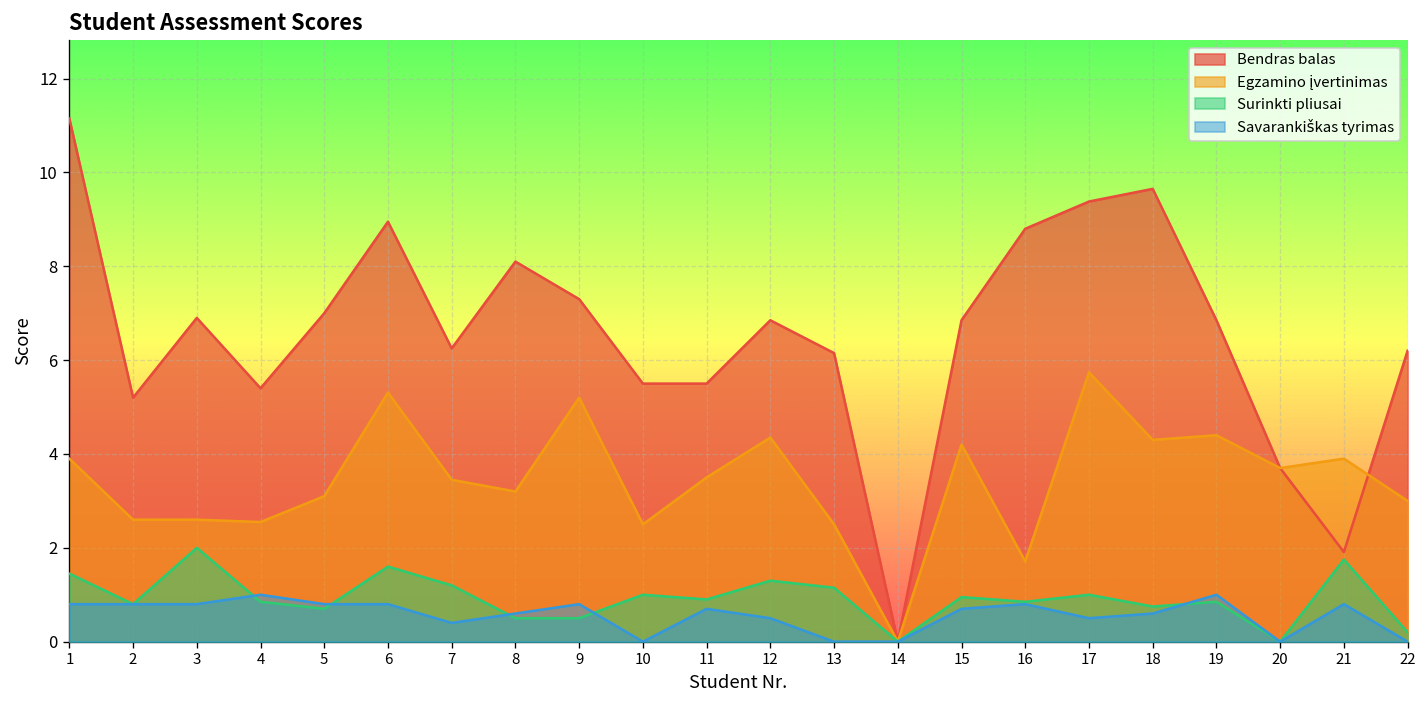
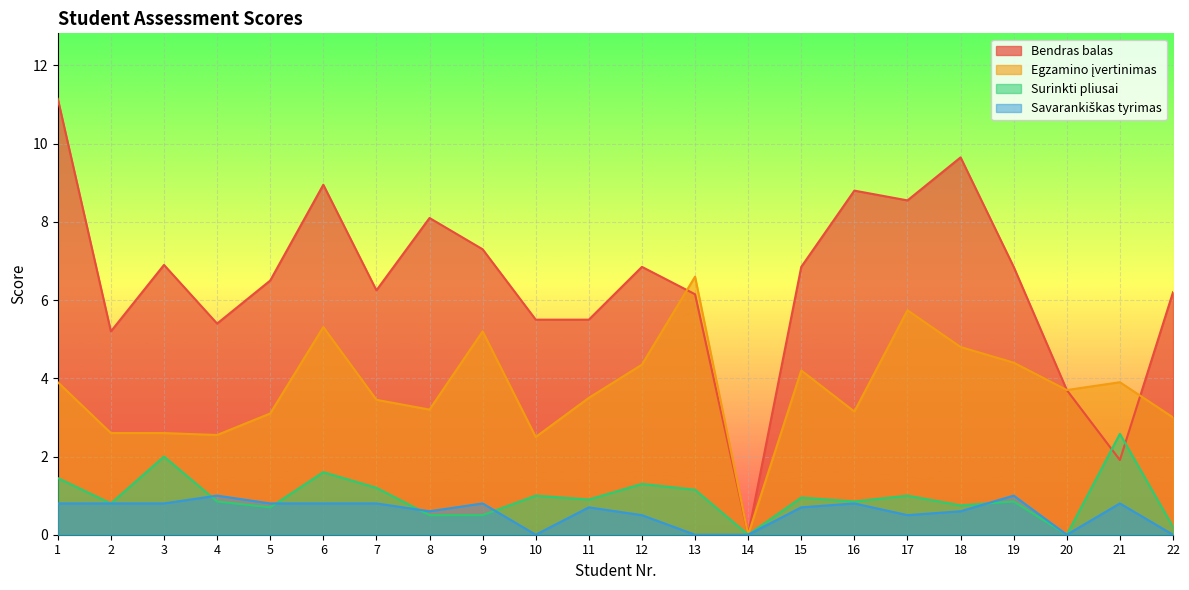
Bendras balas, 5: 7.0 -> 6.5
Savarankiškas tyrimas, 7: 0.4 -> 0.8
Egzamino įvertinimas, 13: 2.5 -> 6.6
Egzamino įvertinimas, 16: 1.7 -> 3.2
Bendras balas, 17: 9.4 -> 8.6
Egzamino įvertinimas, 18: 4.3 -> 4.8
Surinkti pliusai, 21: 1.8 -> 2.6
